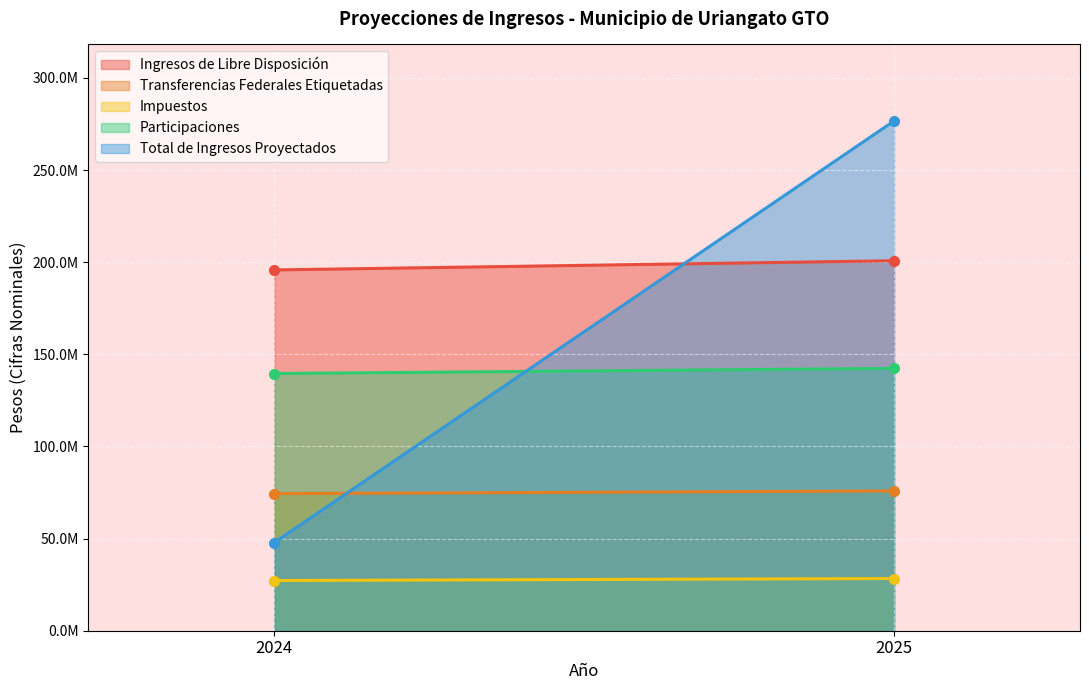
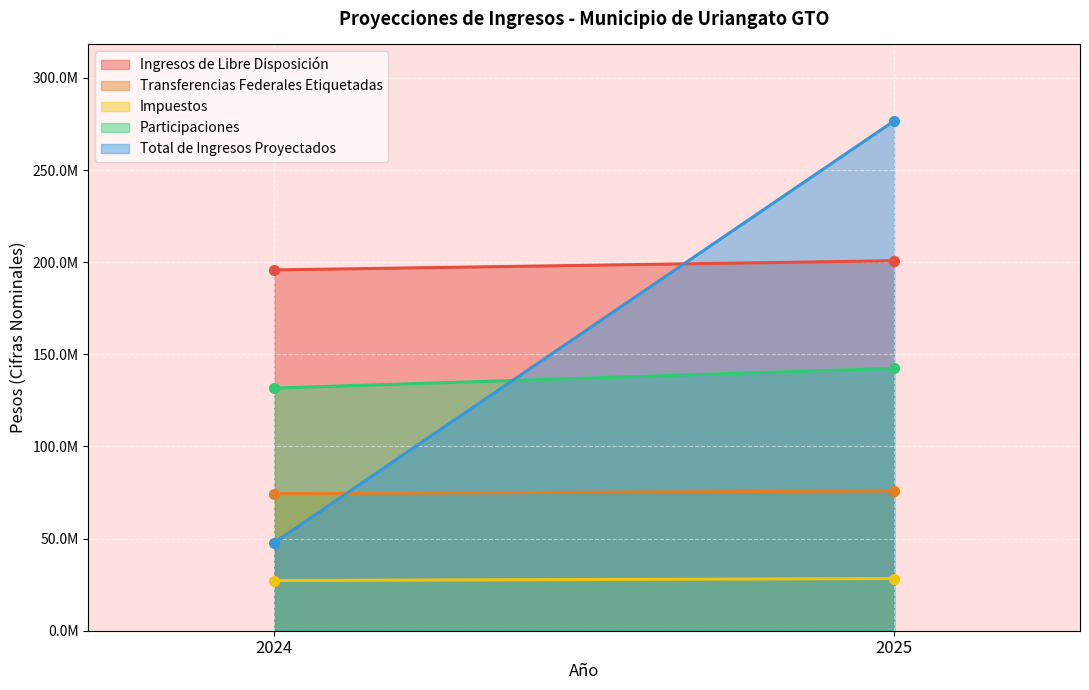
Participaciones, 2024: 140000000 -> 132000000
